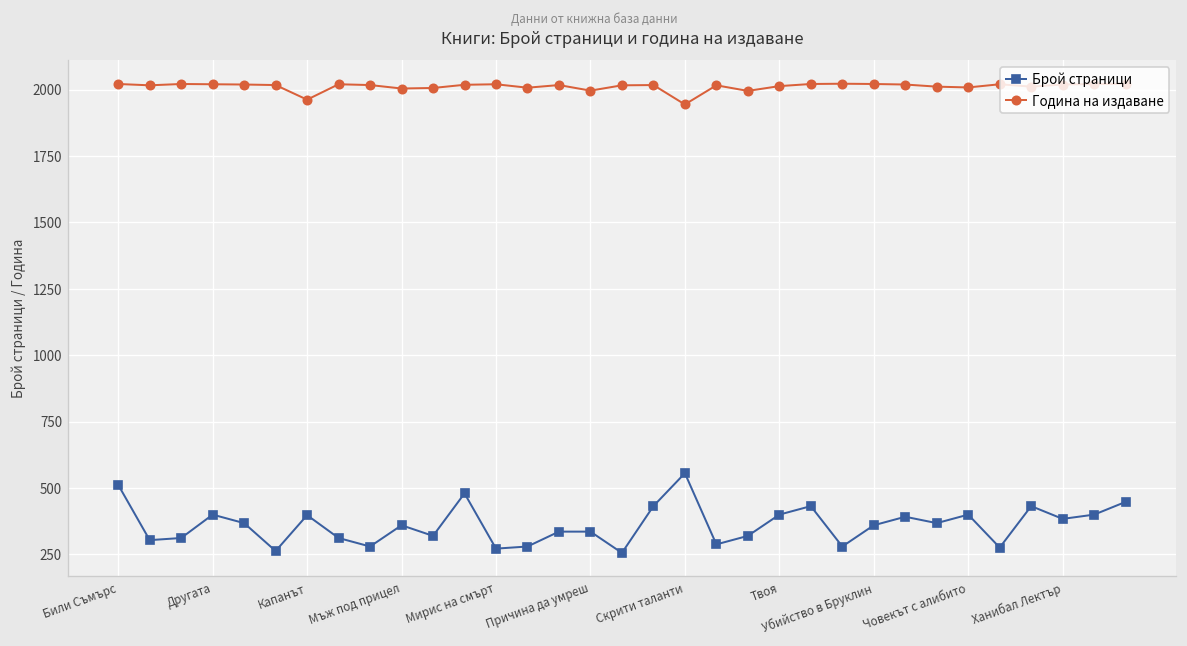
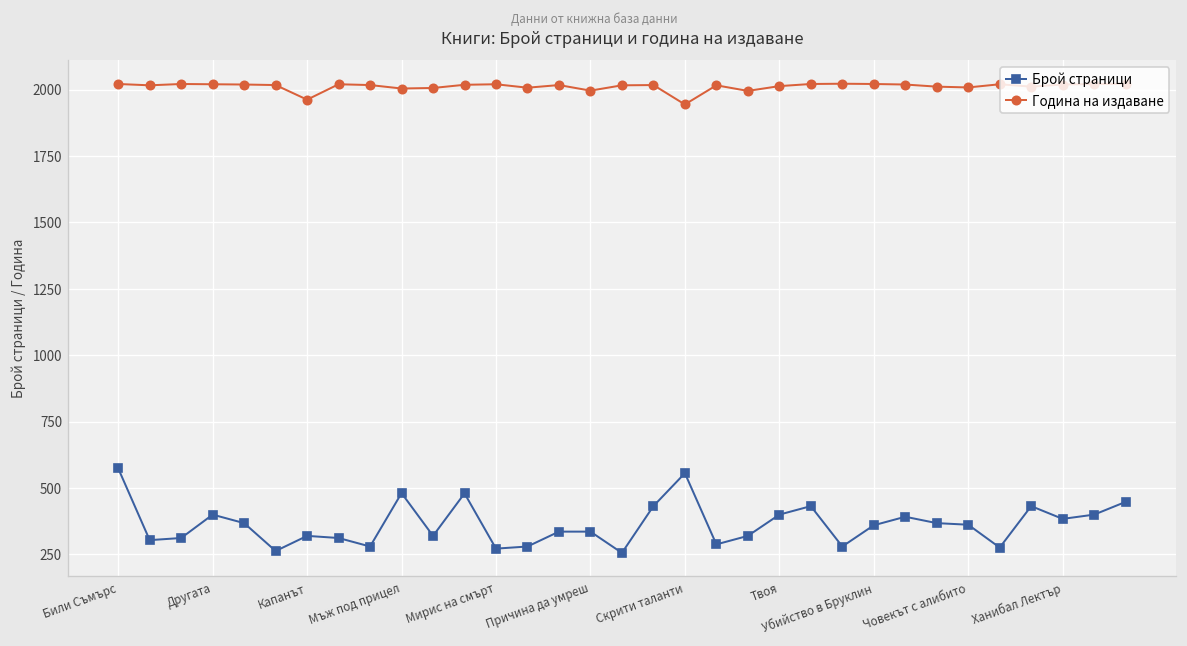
Брой страници, Били Съмърс: 510 -> 570
Брой страници, Капанът: 400 -> 320
Брой страници, Мъж под прицел: 360 -> 480
Брой страници, Човекът с алибито: 400 -> 360
